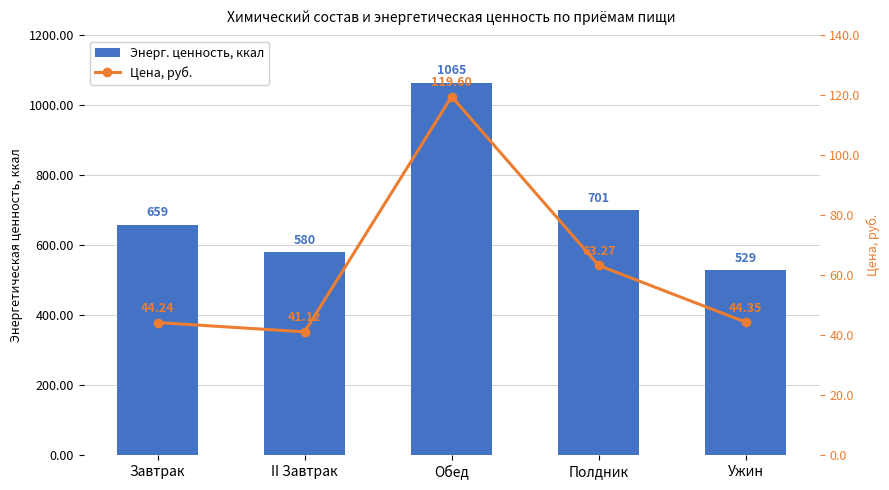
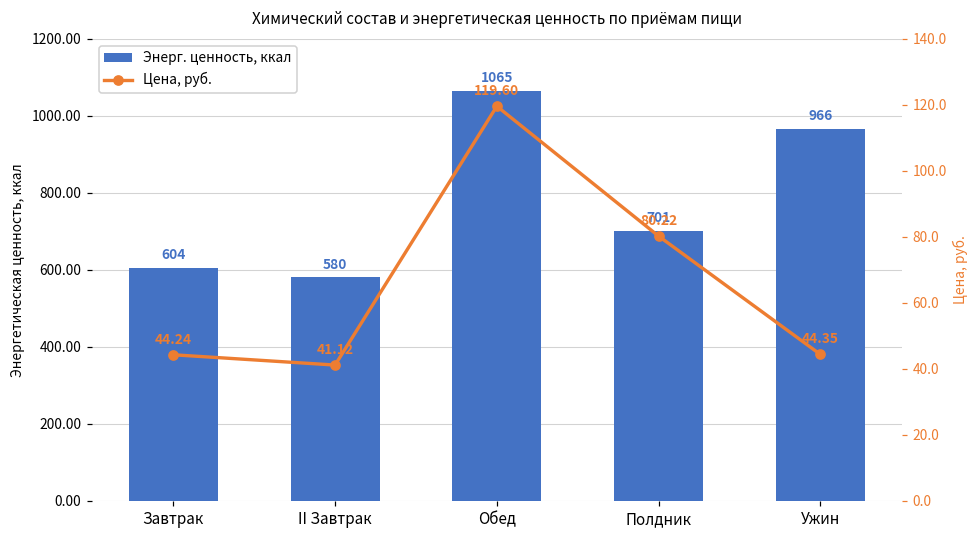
Энерг. ценность, ккал, Завтрак: 659 -> 604
Энерг. ценность, ккал, Ужин: 529 -> 966
Цена, руб., Полдник: 63.27 -> 80.22
